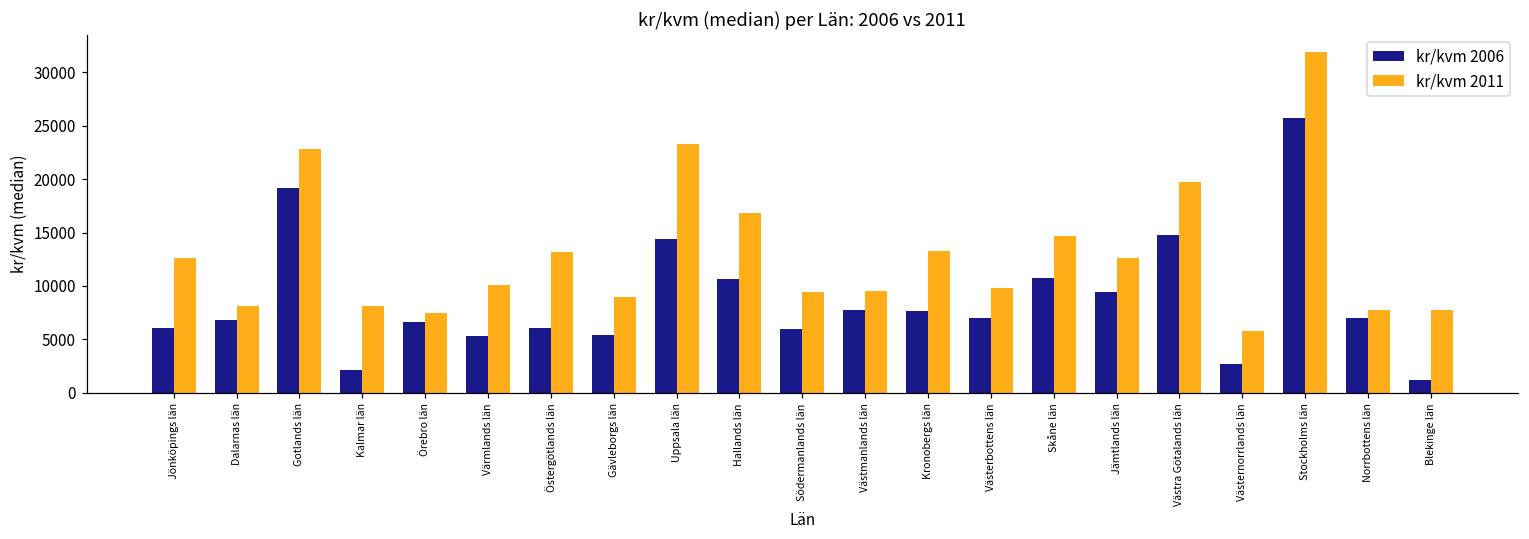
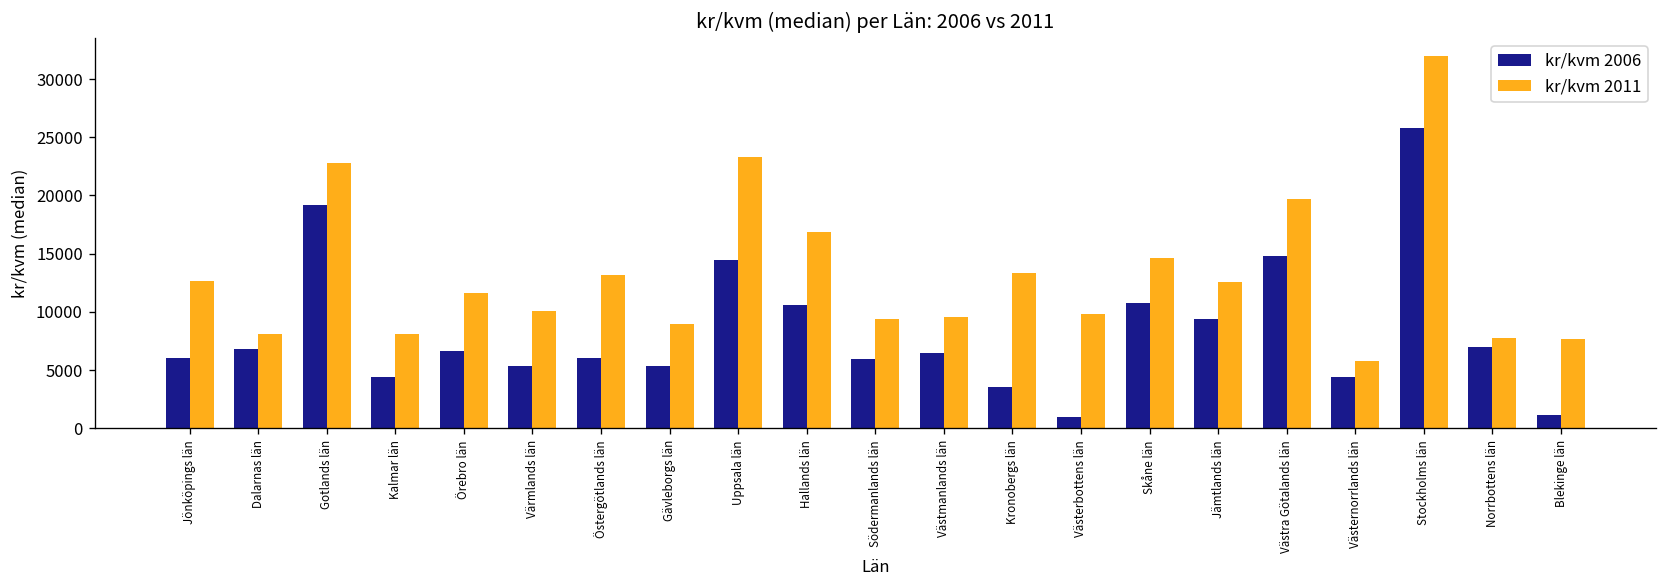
kr/kvm 2006, Kalmar län: 2000 -> 4000
kr/kvm 2011, Örebro län: 7000 -> 12000
kr/kvm 2006, Västmanlands län: 8000 -> 6000
kr/kvm 2006, Kronobergs län: 8000 -> 4000
kr/kvm 2006, Västerbottens län: 7000 -> 1000
kr/kvm 2006, Västernorrlands län: 3000 -> 4000
